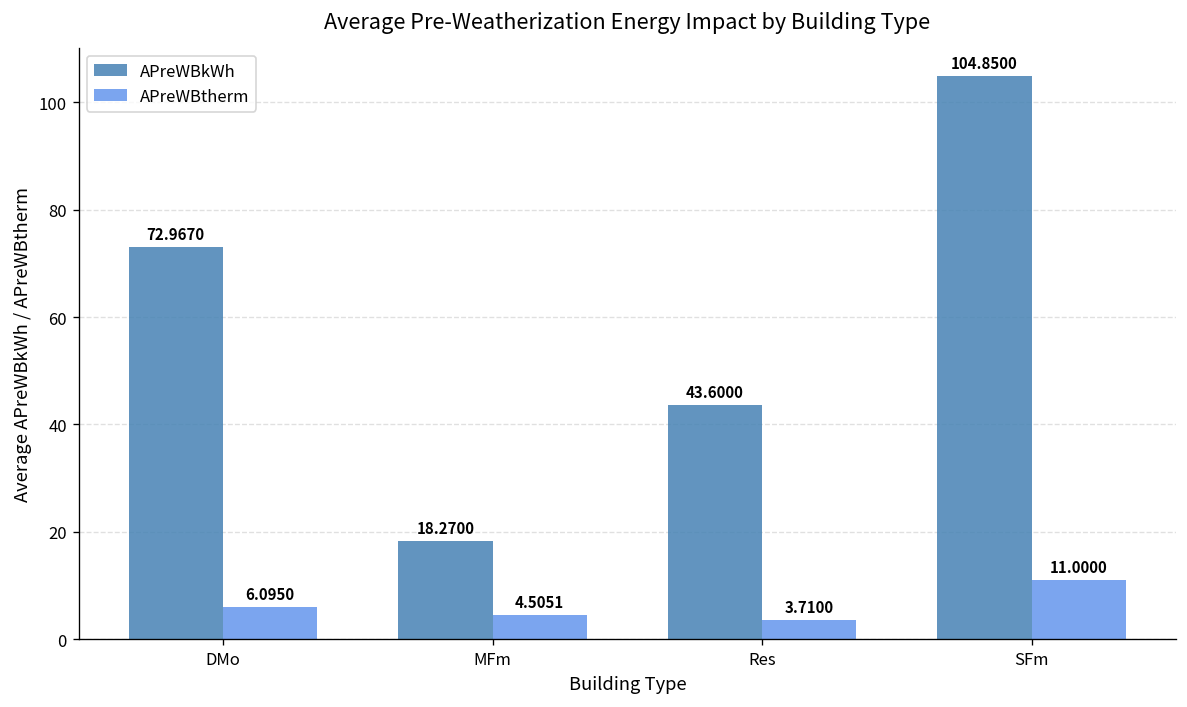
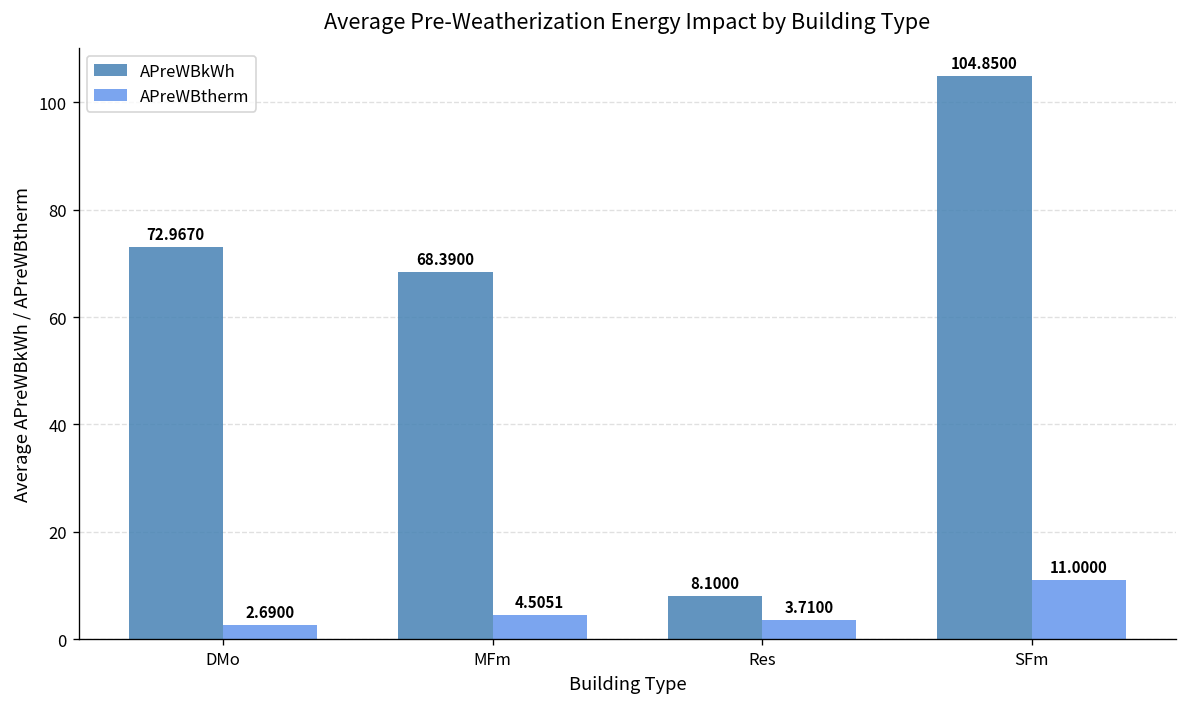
APreWBtherm, DMo: 6.0950 -> 2.6900
APreWBkWh, MFm: 18.2700 -> 68.3900
APreWBkWh, Res: 43.6000 -> 8.1000
